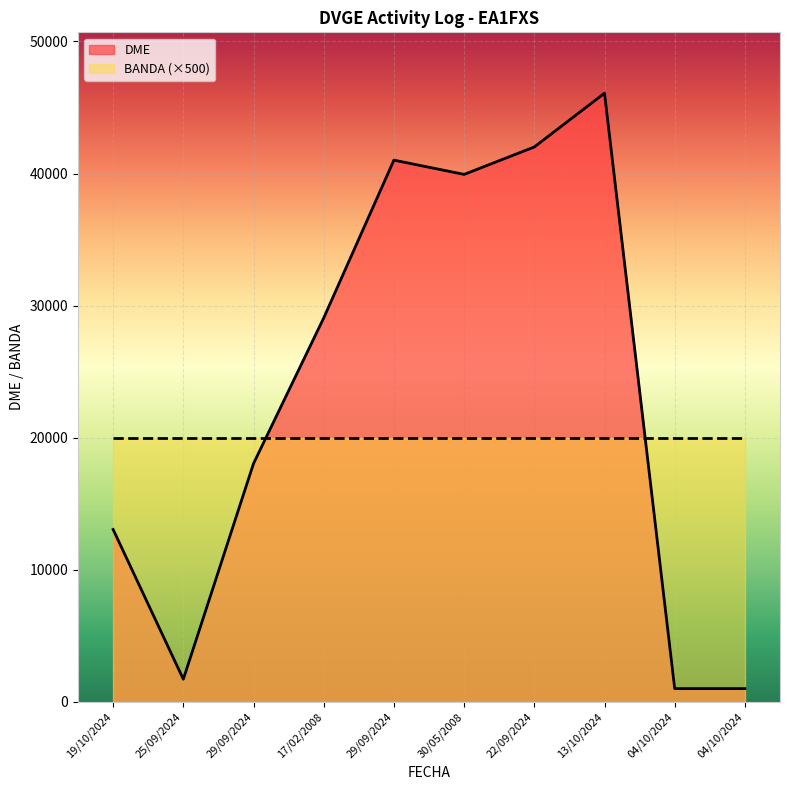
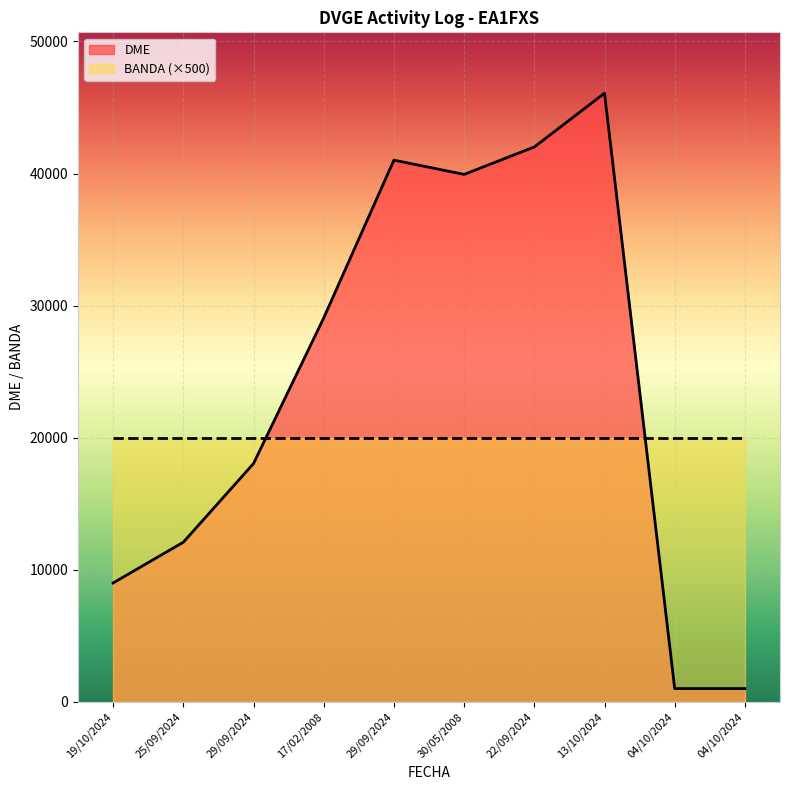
DME, 19/10/2024: 13100 -> 9000
DME, 25/09/2024: 1700 -> 12100
